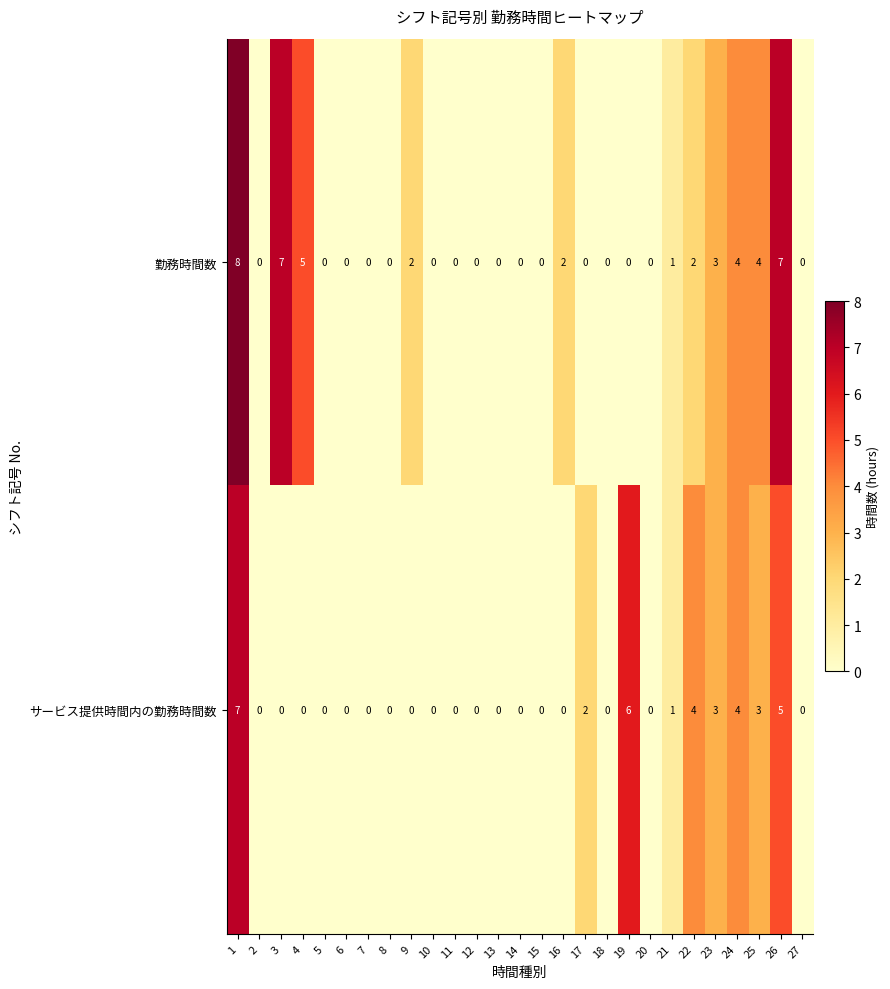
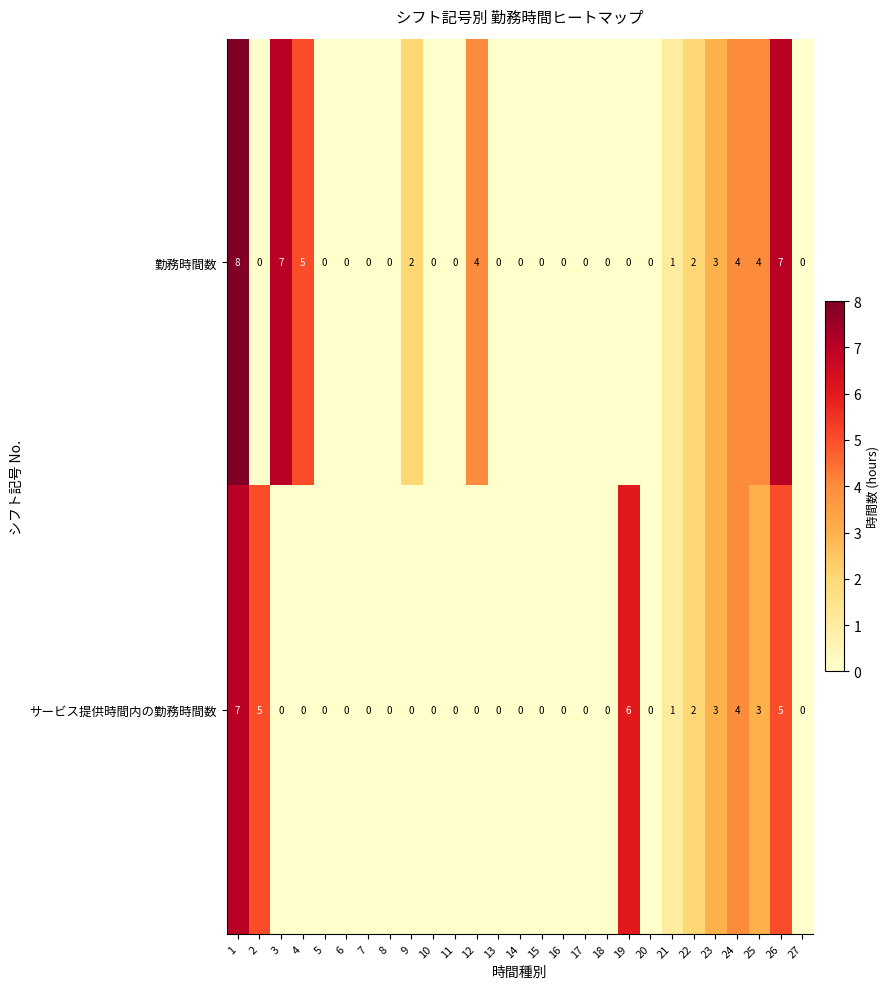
勤務時間数, 12: 0 -> 4
勤務時間数, 16: 2 -> 0
サービス提供時間内の勤務時間数, 2: 0 -> 5
サービス提供時間内の勤務時間数, 17: 2 -> 0
サービス提供時間内の勤務時間数, 22: 4 -> 2
